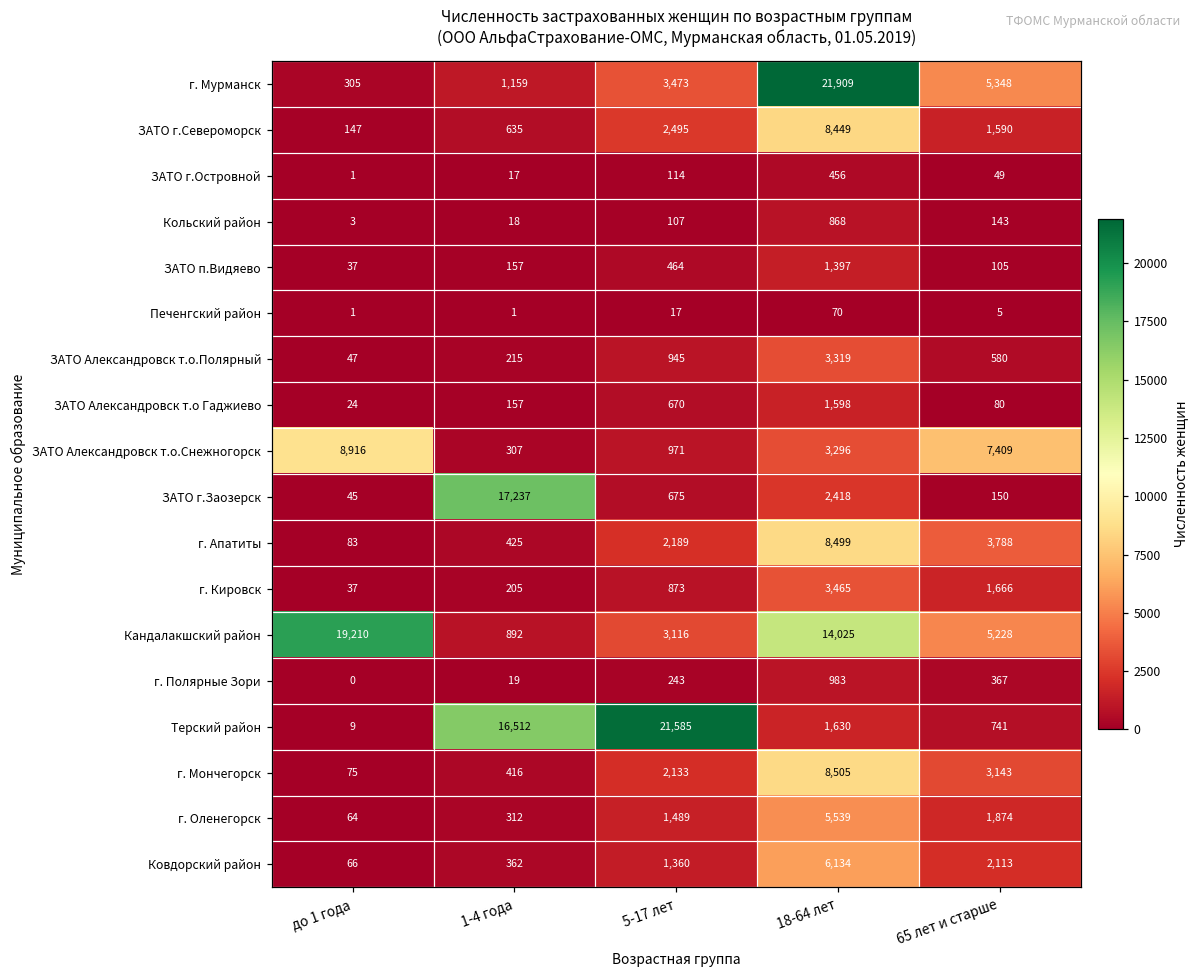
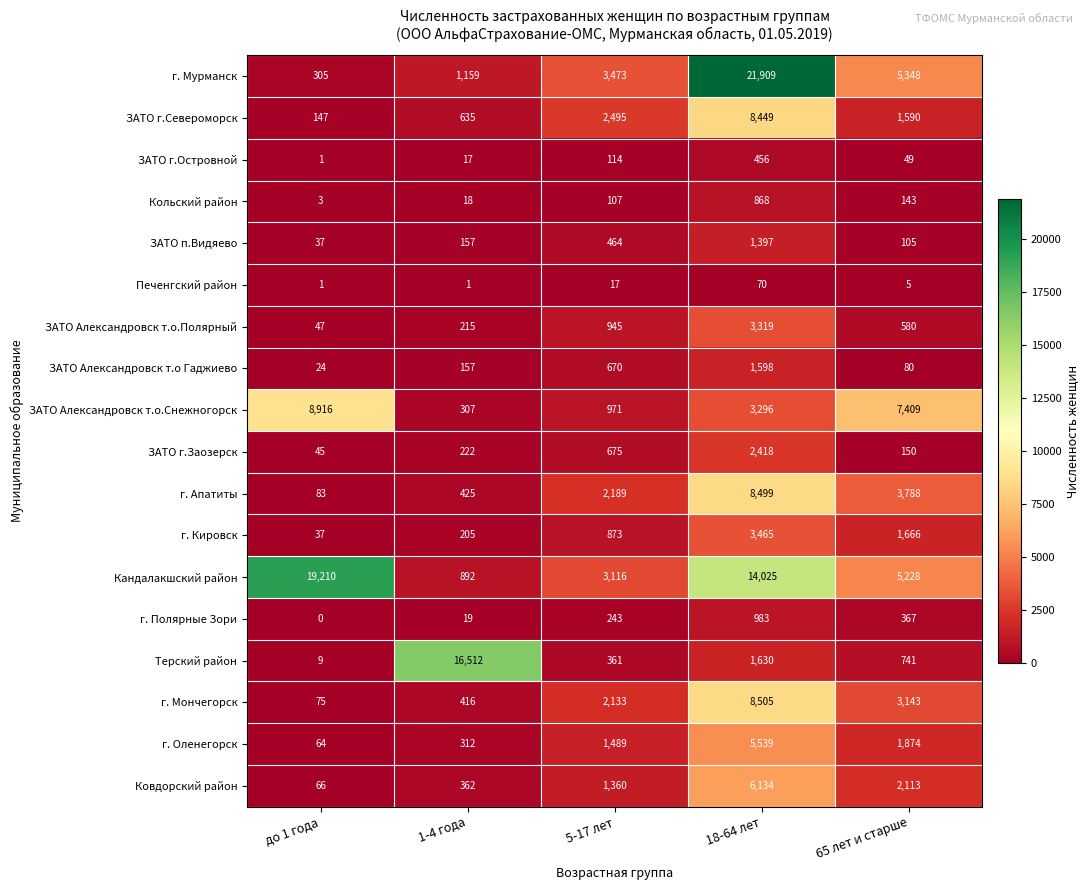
ЗАТО г.Заозерск, 1-4 года: 17,237 -> 222
Терский район, 5-17 лет: 21,585 -> 361
